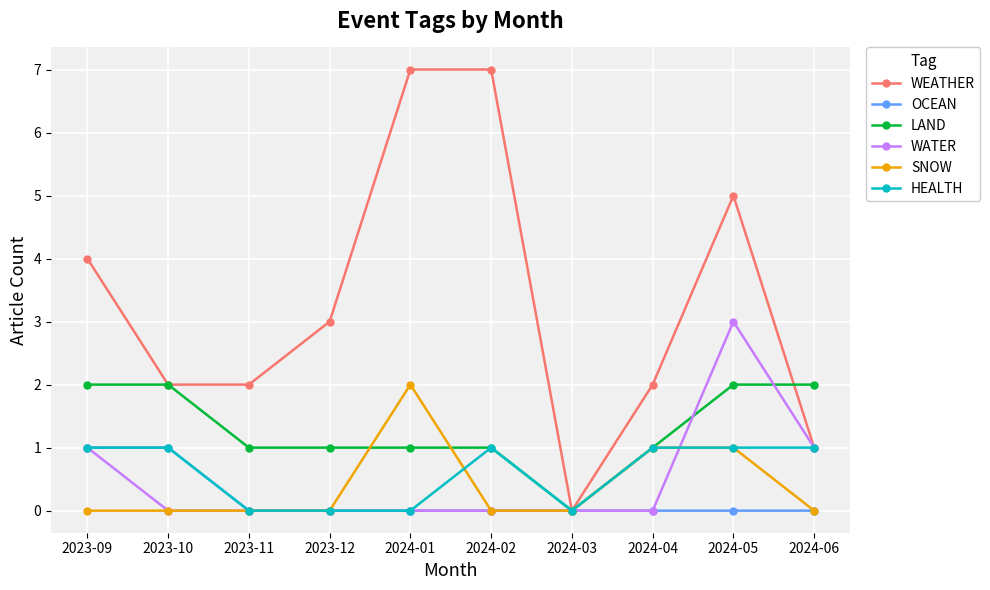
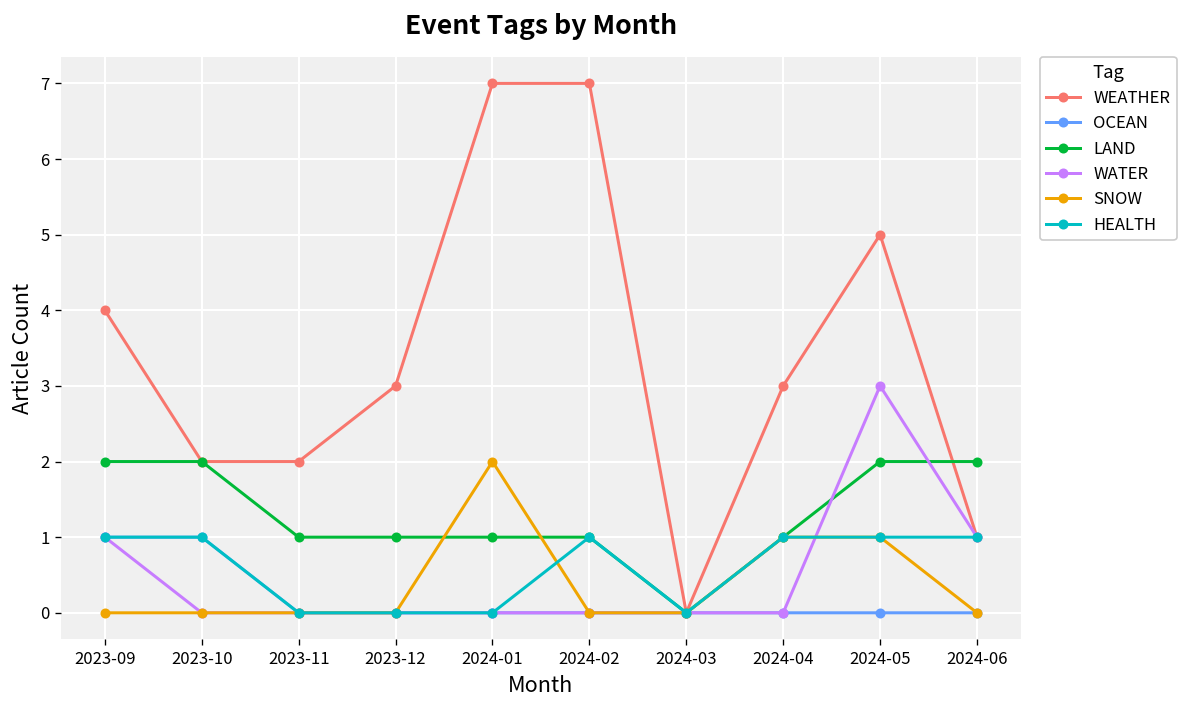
WEATHER, 2024-04: 2 -> 3
